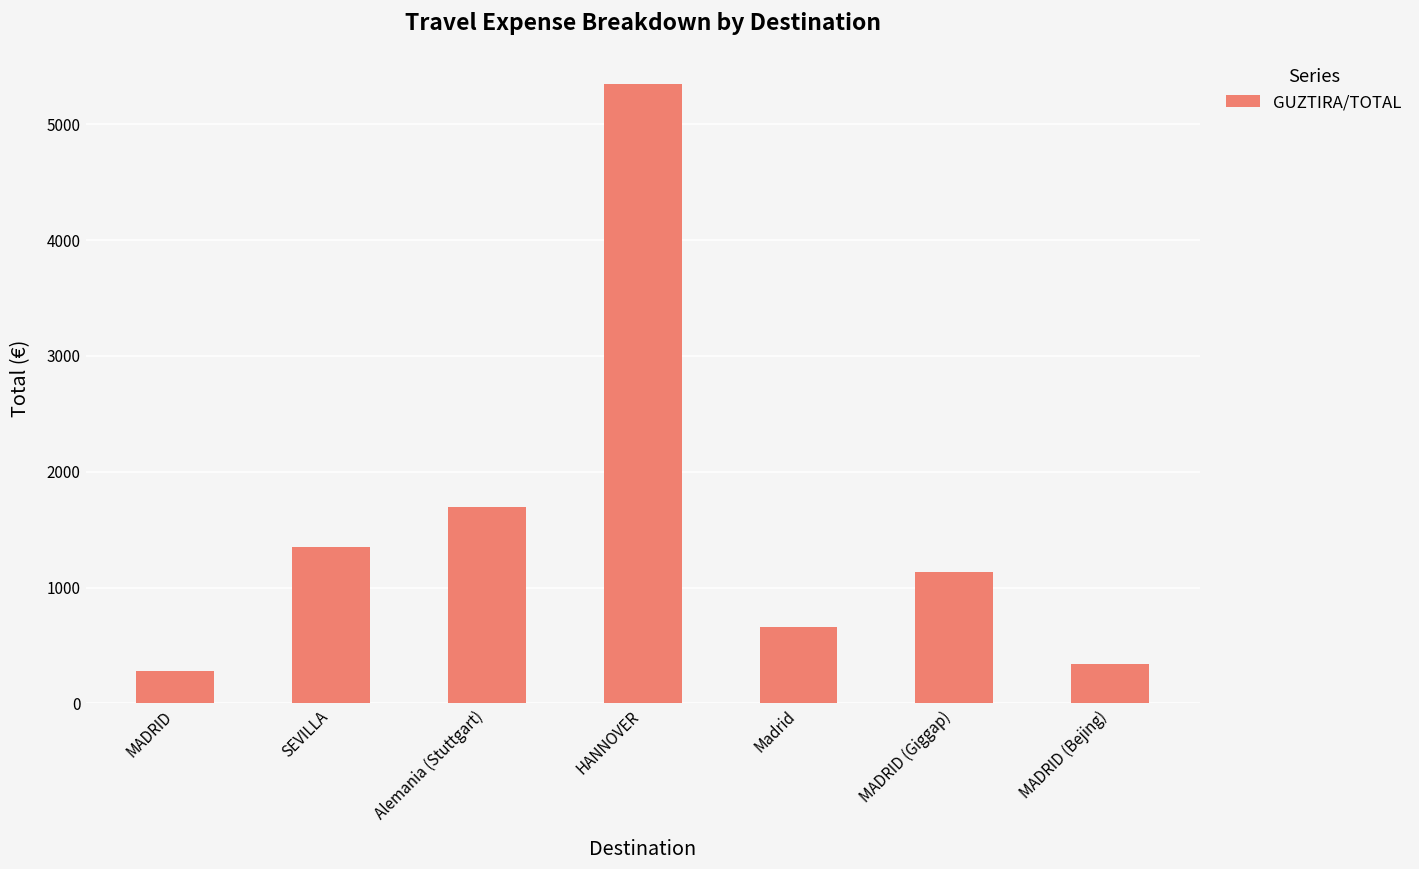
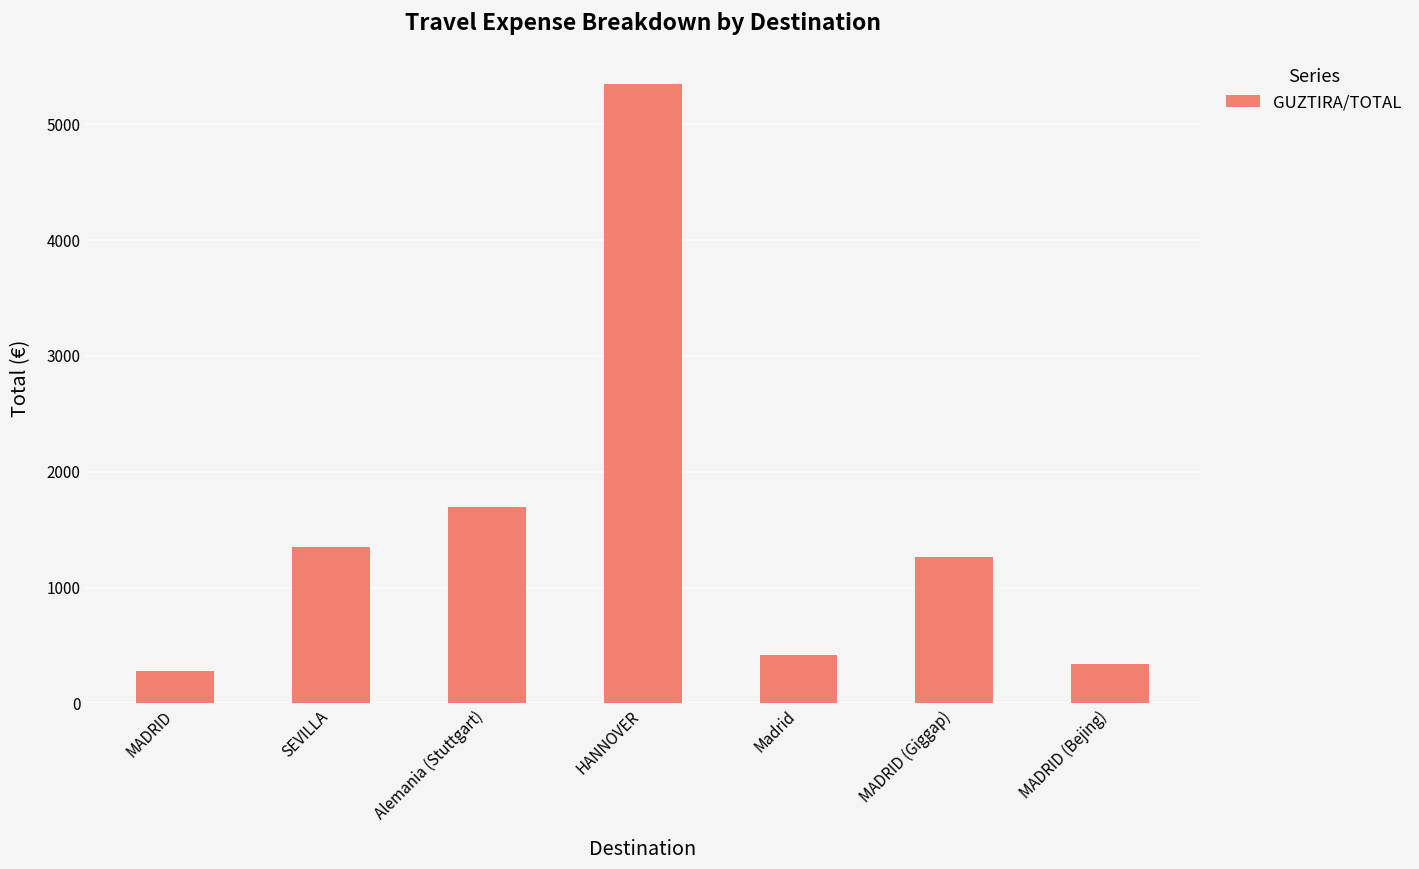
Madrid: 660 -> 410
MADRID (Giggap): 1130 -> 1270
